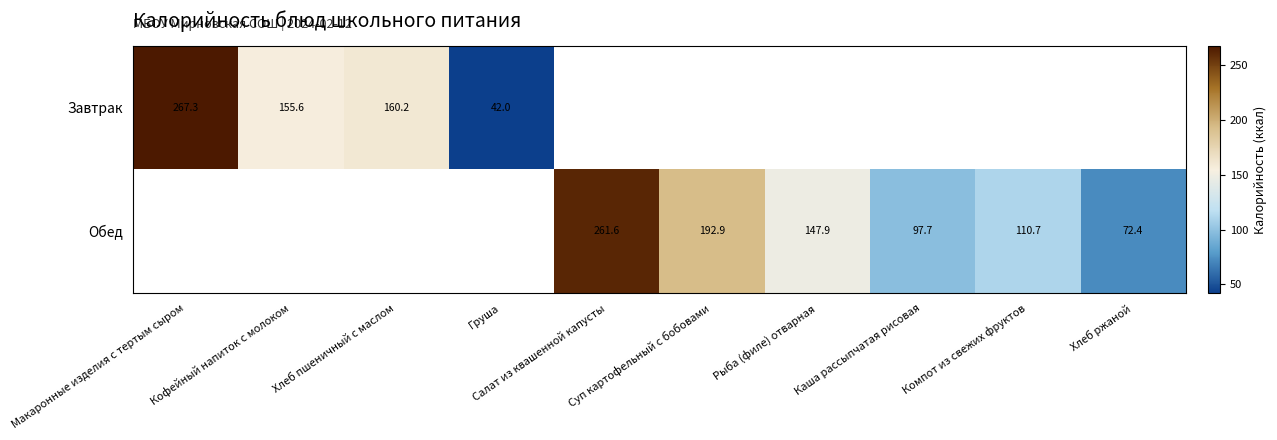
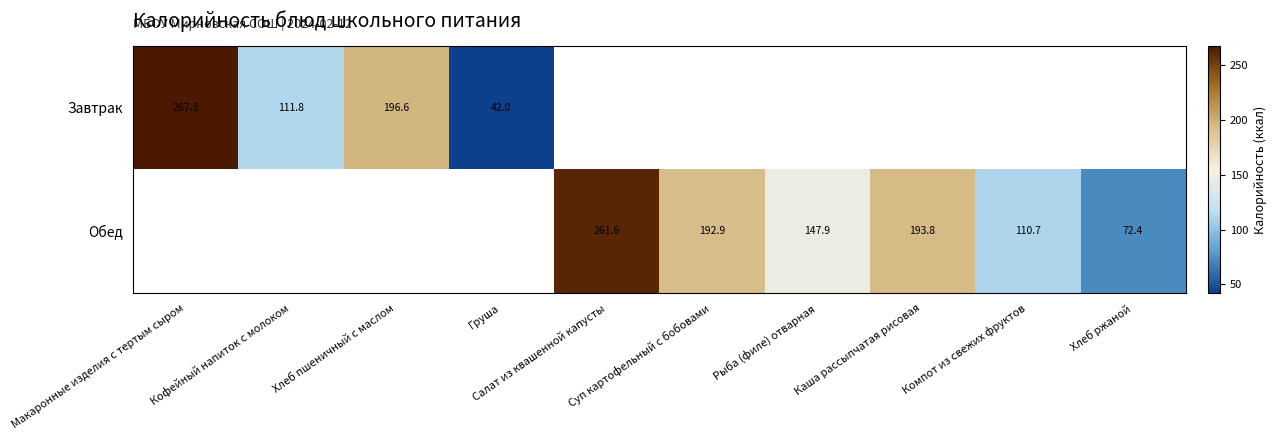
Завтрак, Кофейный напиток с молоком: 155.6 -> 111.8
Завтрак, Хлеб пшеничный с маслом: 160.2 -> 196.6
Обед, Каша рассыпчатая рисовая: 97.7 -> 193.8
